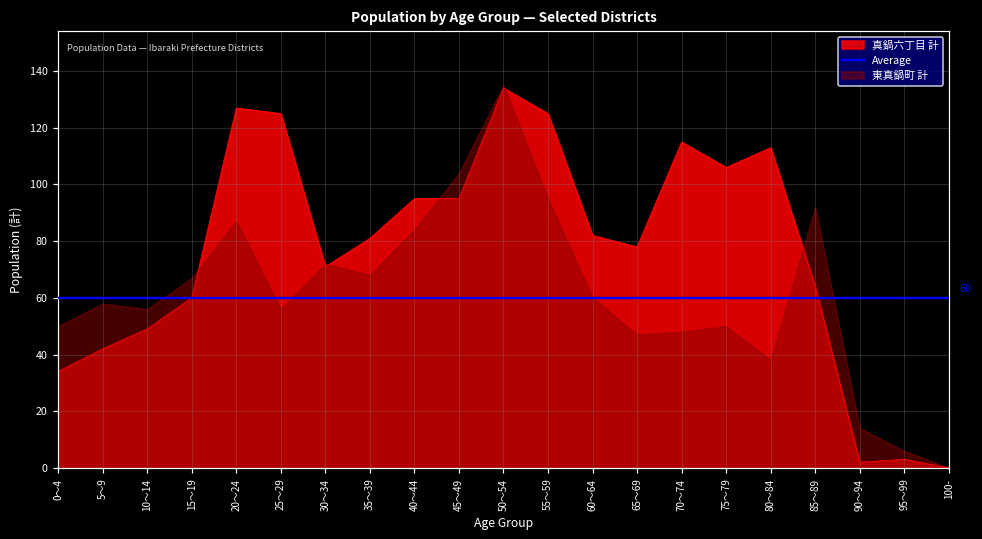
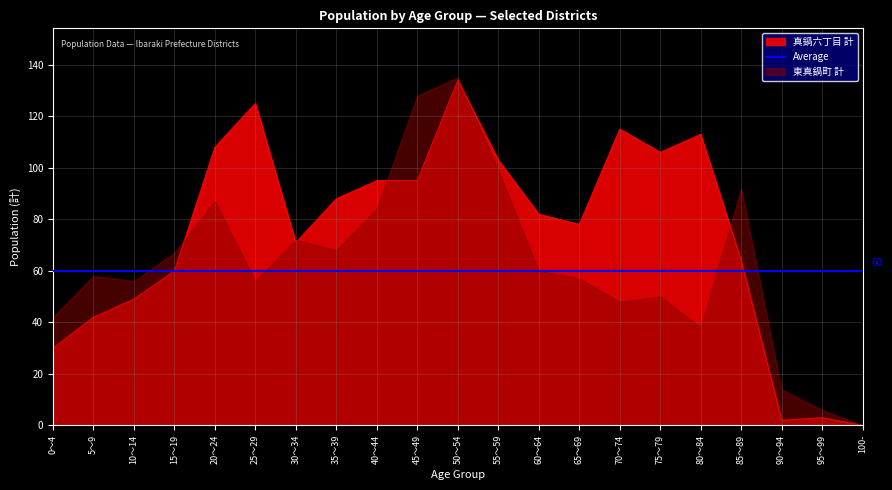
真鍋六丁目 計, 0～4: 34 -> 30
東真鍋町 計, 0～4: 50 -> 42
真鍋六丁目 計, 20～24: 127 -> 108
真鍋六丁目 計, 35～39: 81 -> 88
東真鍋町 計, 45～49: 104 -> 128
真鍋六丁目 計, 55～59: 125 -> 103
東真鍋町 計, 55～59: 95 -> 99
東真鍋町 計, 65～69: 47 -> 57
